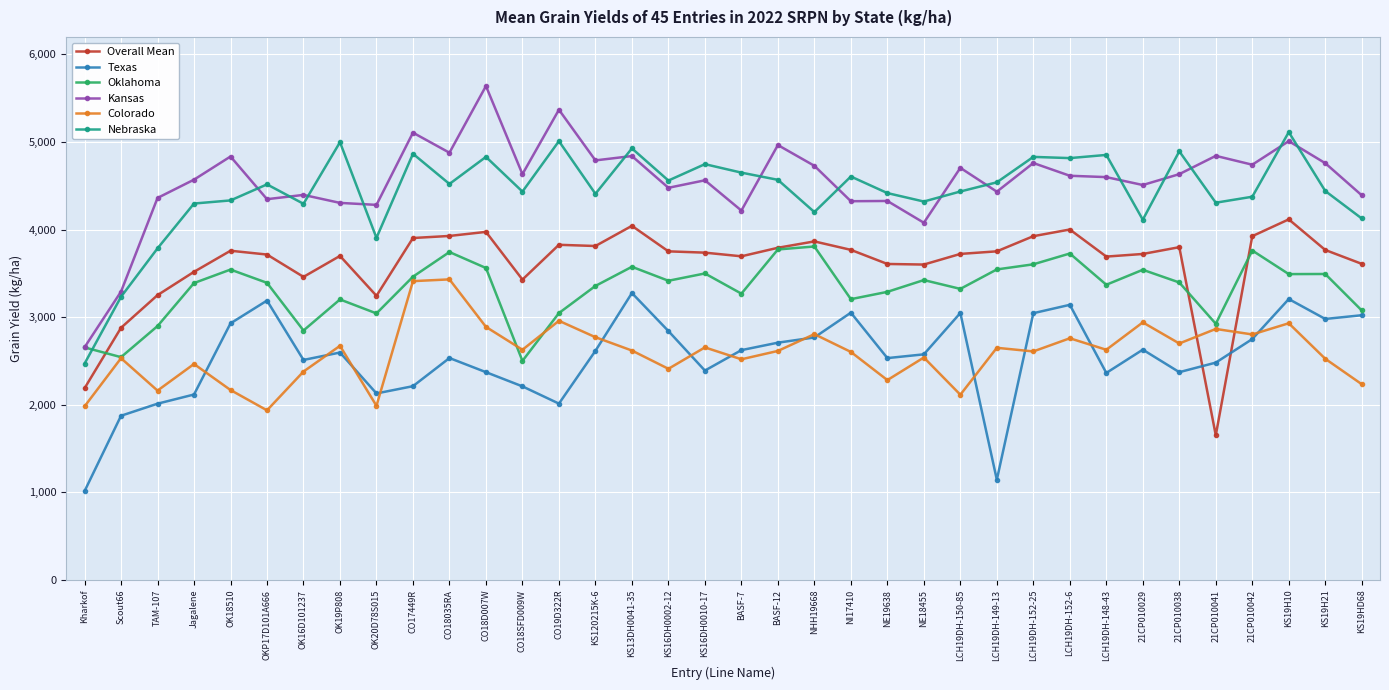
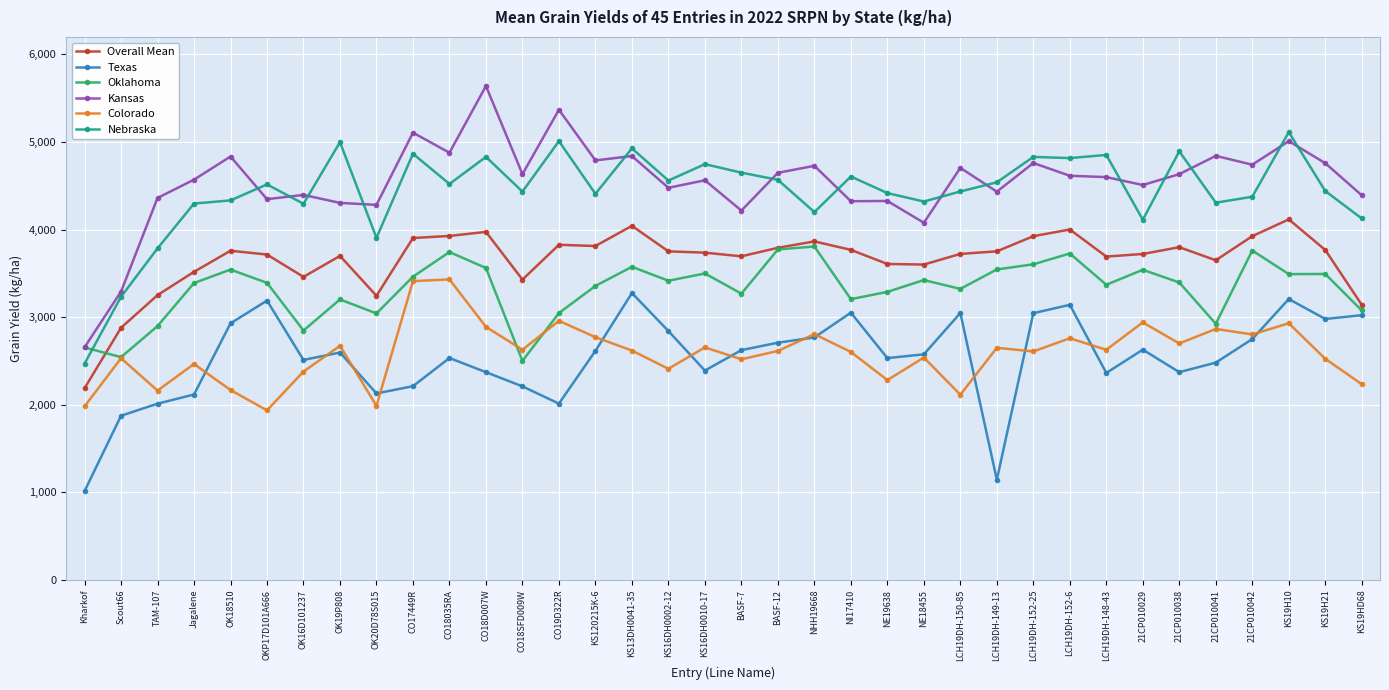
Kansas, BASF-12: 5,000 -> 4,600
Overall Mean, 21CP010041: 1,700 -> 3,600
Overall Mean, KS19HD68: 3,600 -> 3,100
